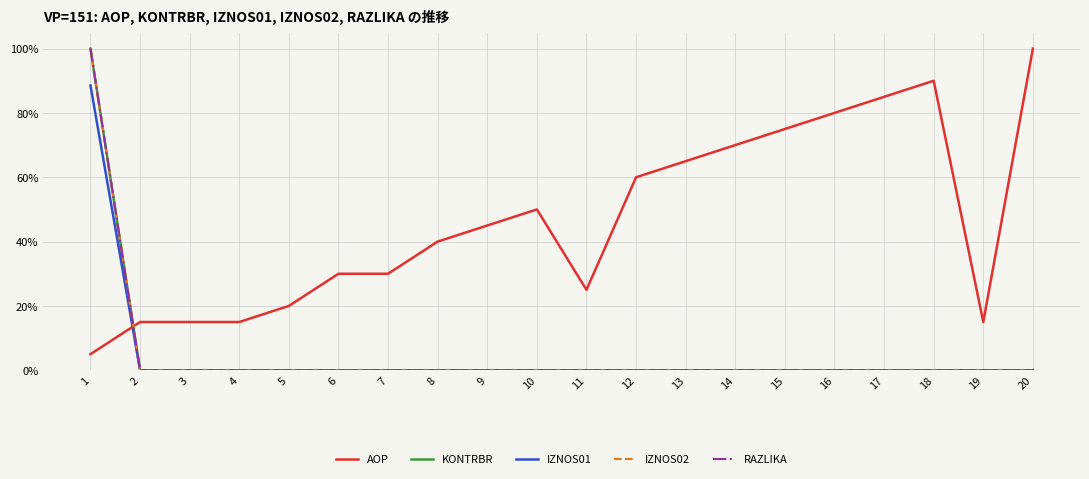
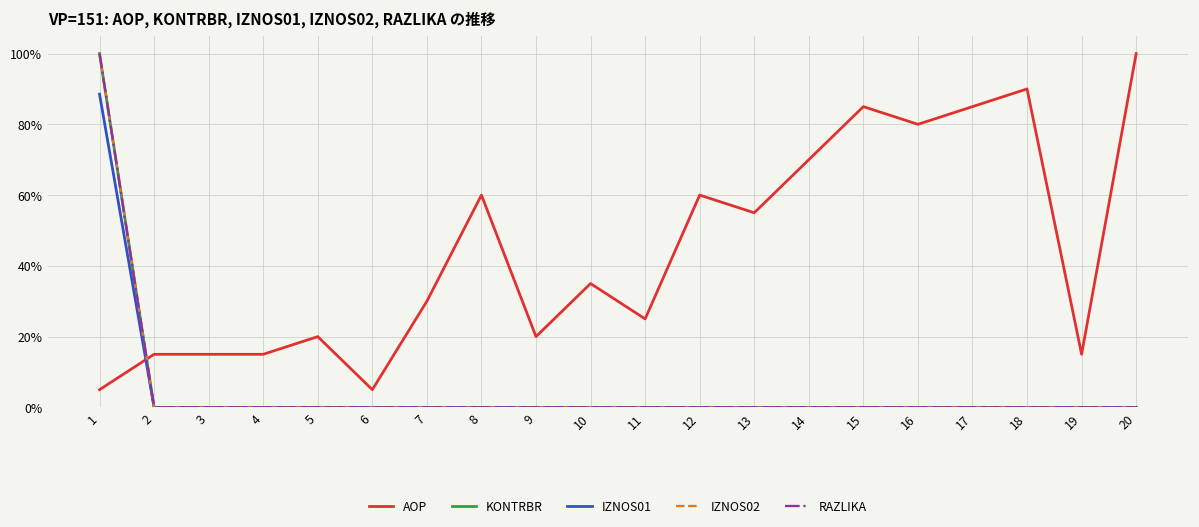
AOP, 6: 30% -> 5%
AOP, 8: 40% -> 60%
AOP, 9: 45% -> 20%
AOP, 10: 50% -> 35%
AOP, 13: 65% -> 55%
AOP, 15: 75% -> 85%
